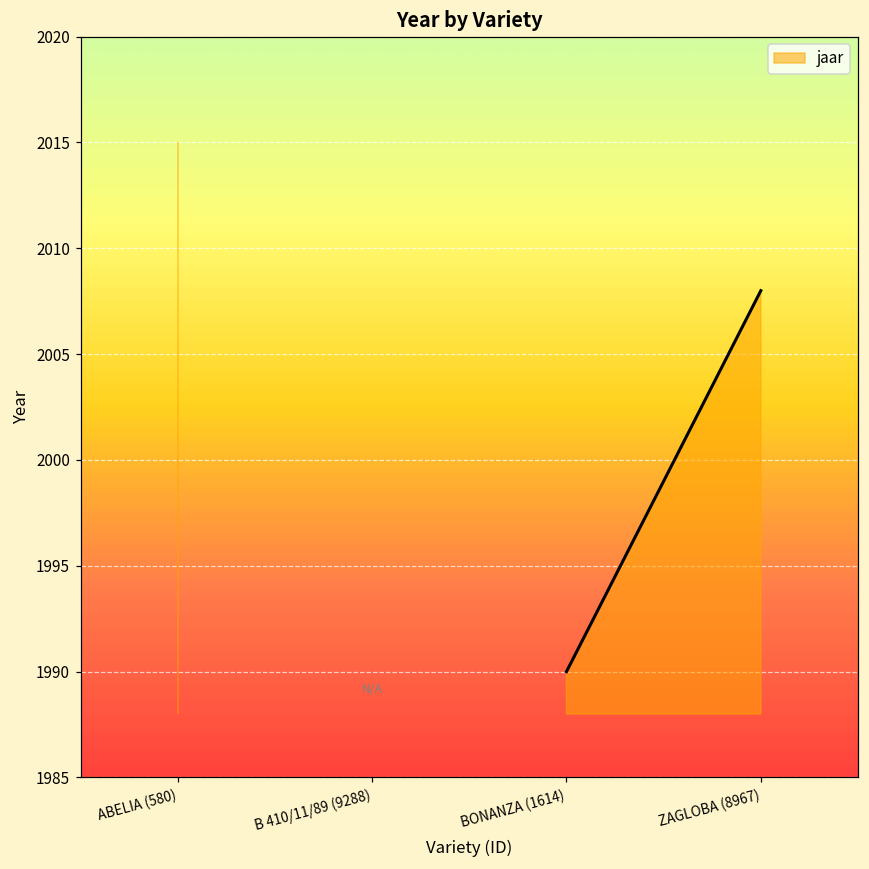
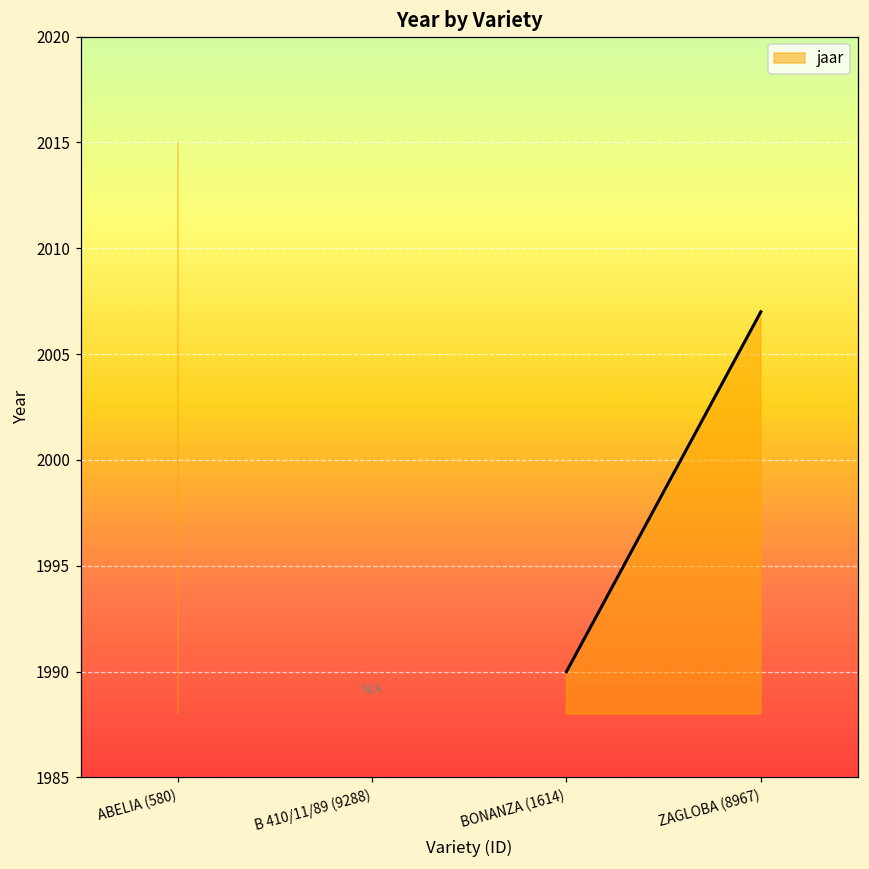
ZAGLOBA (8967): 2008 -> 2007
